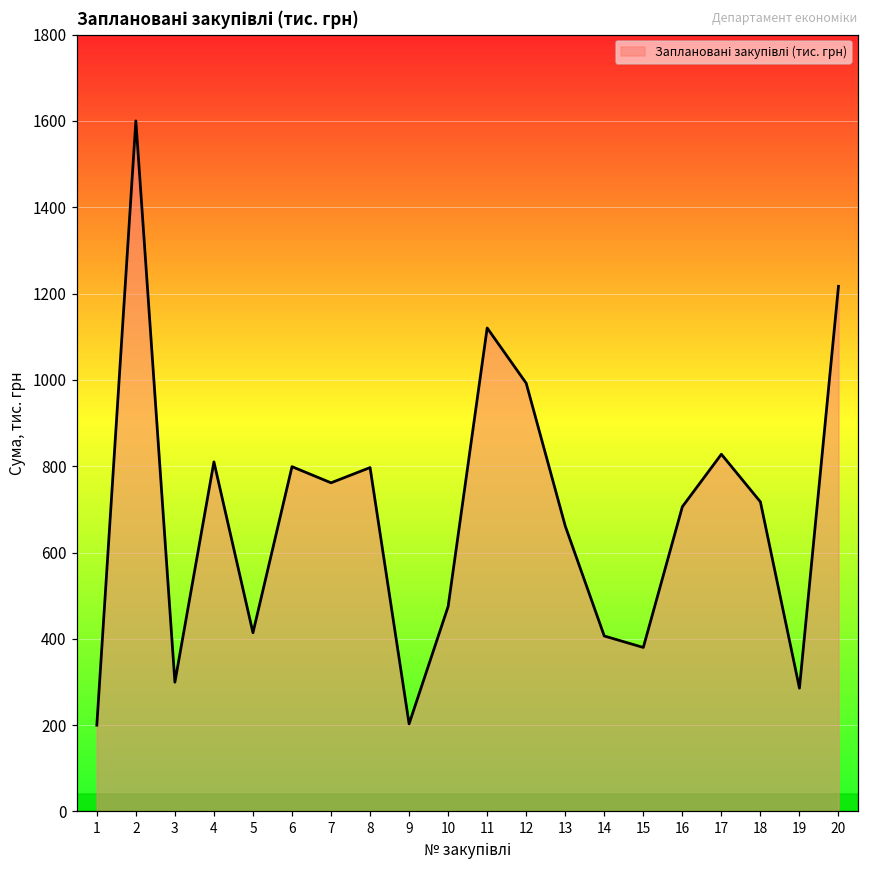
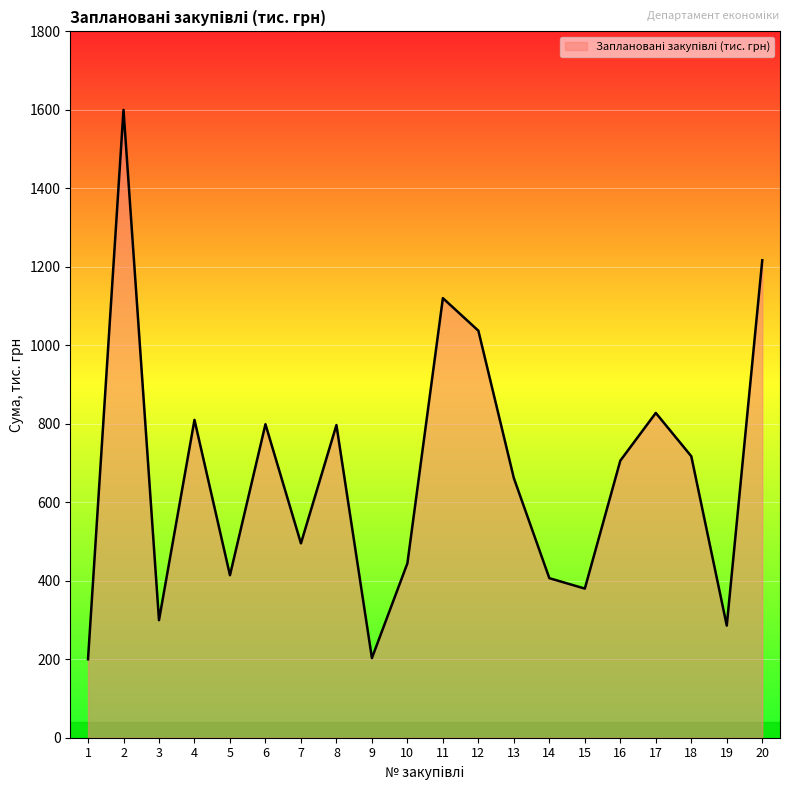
7: 760 -> 500
10: 480 -> 440
12: 990 -> 1040
